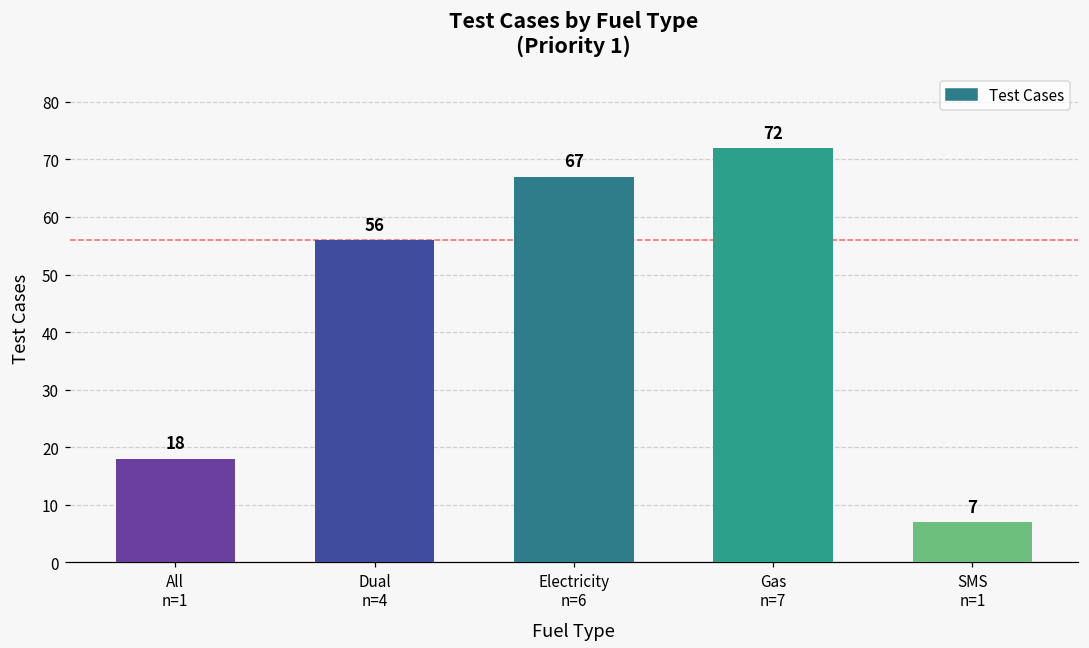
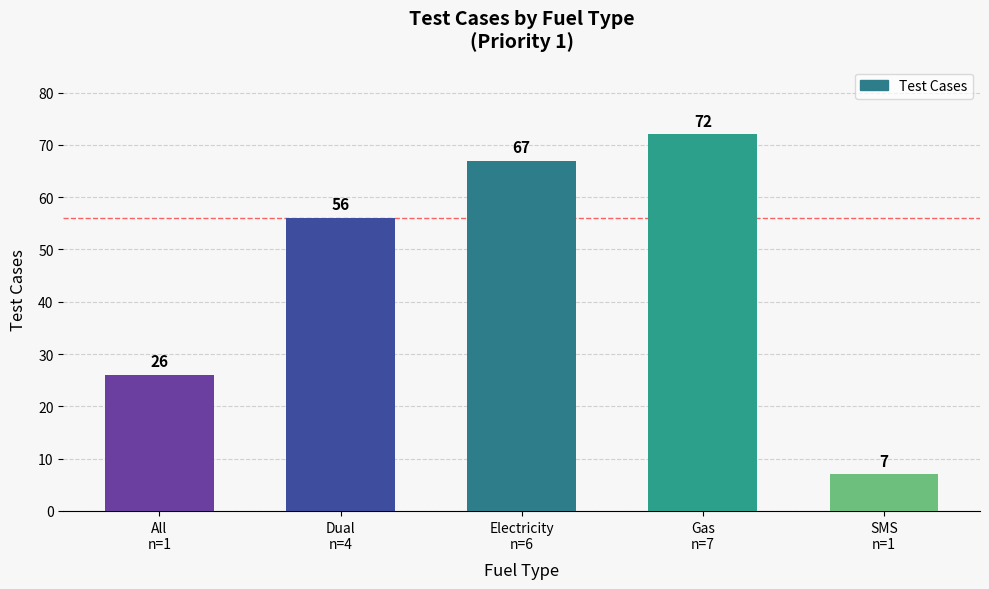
All n=1: 18 -> 26
